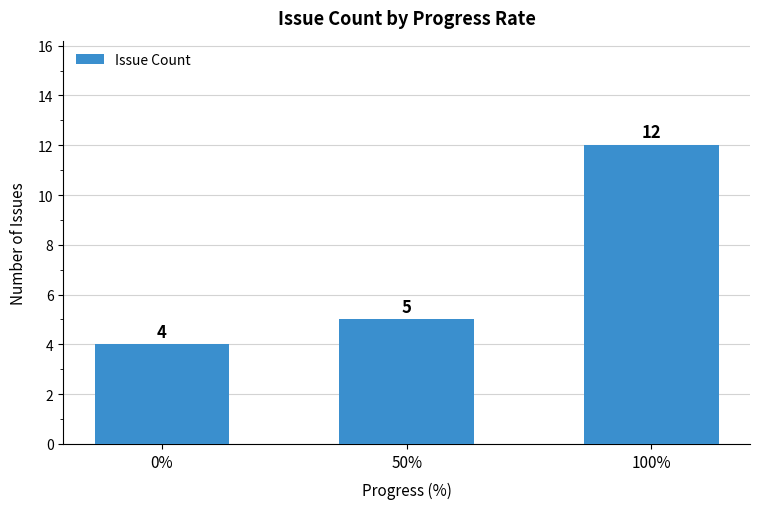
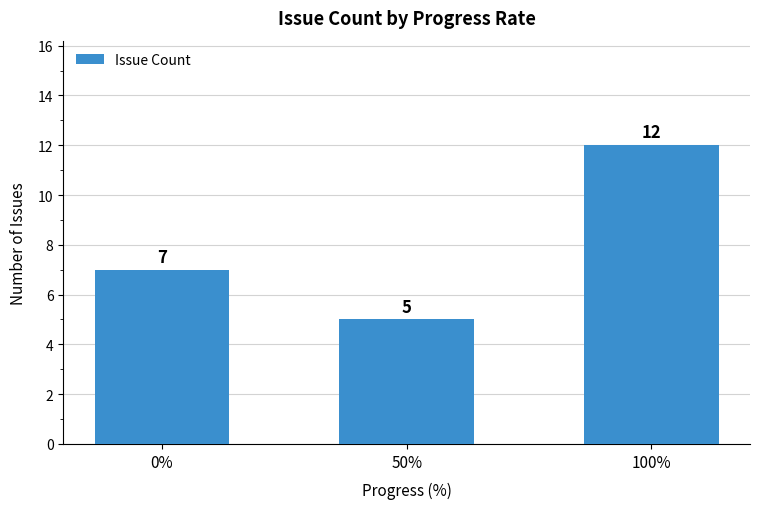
0%: 4 -> 7
